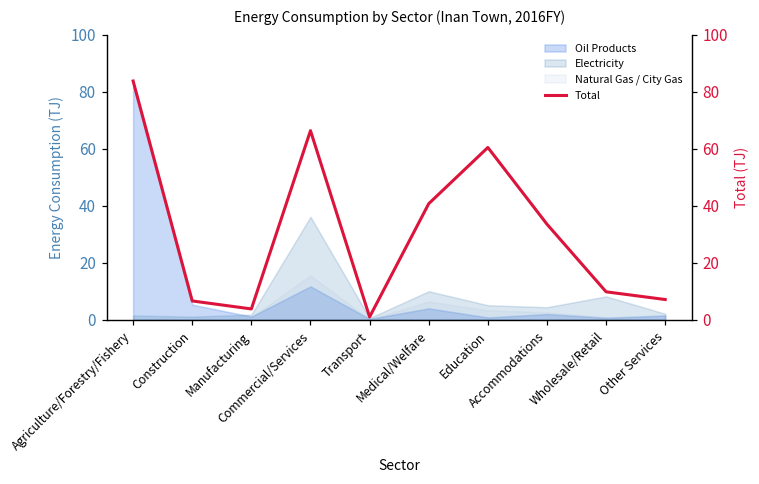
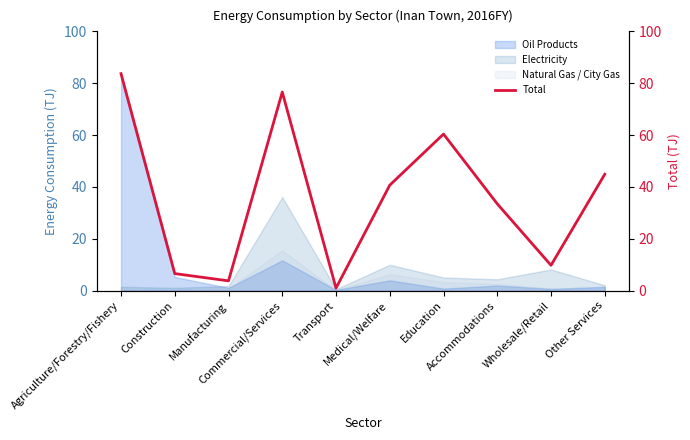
Total, Commercial/Services: 66 -> 77
Total, Other Services: 7 -> 45
